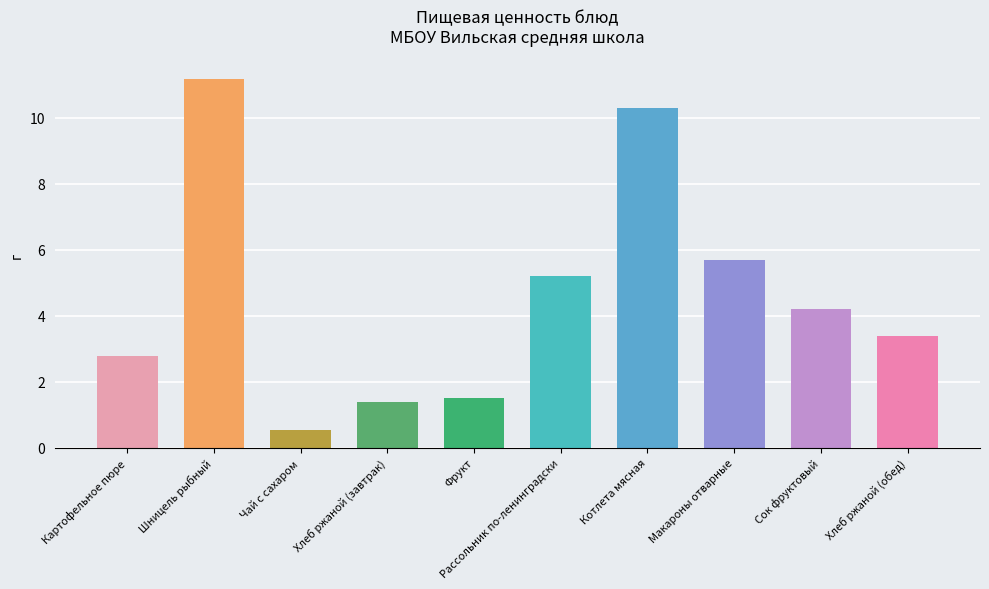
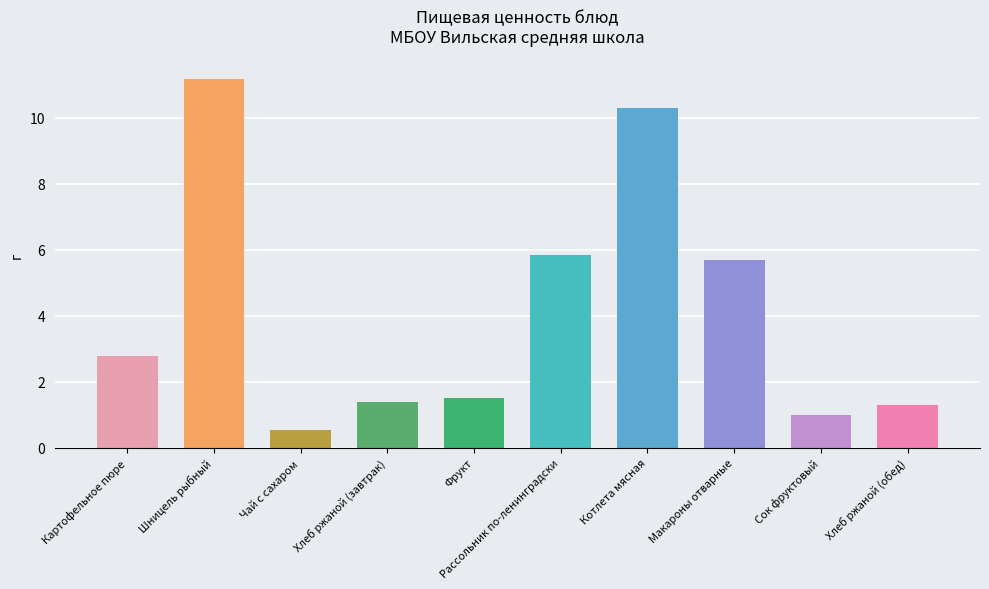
Рассольник по-ленинградски: 5.2 -> 5.9
Сок фруктовый: 4.2 -> 1.0
Хлеб ржаной (обед): 3.4 -> 1.3
